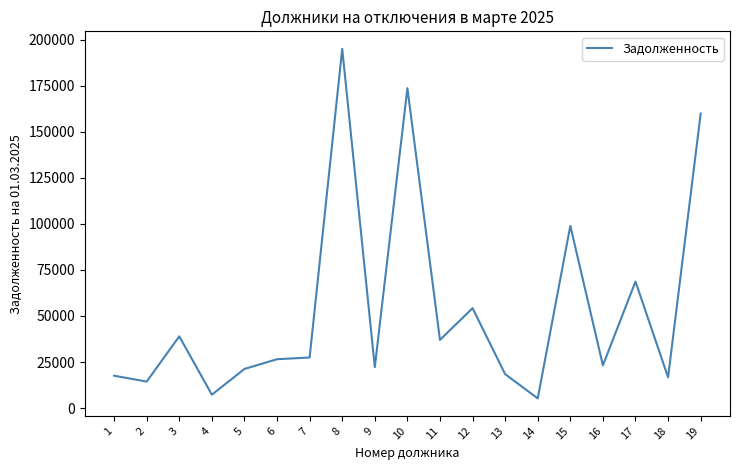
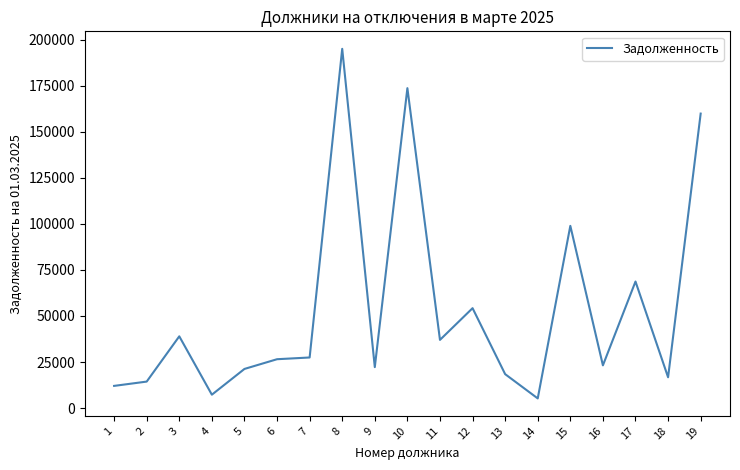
1: 18000 -> 12000
